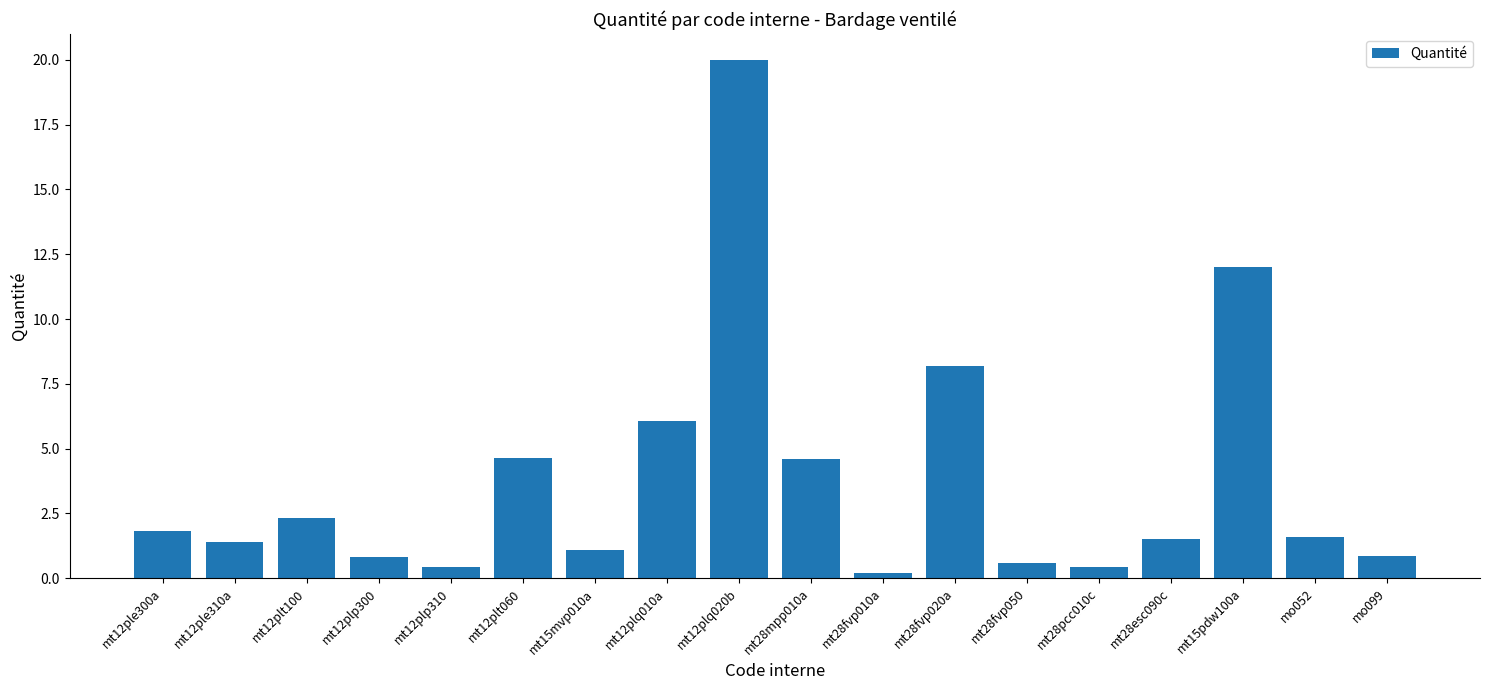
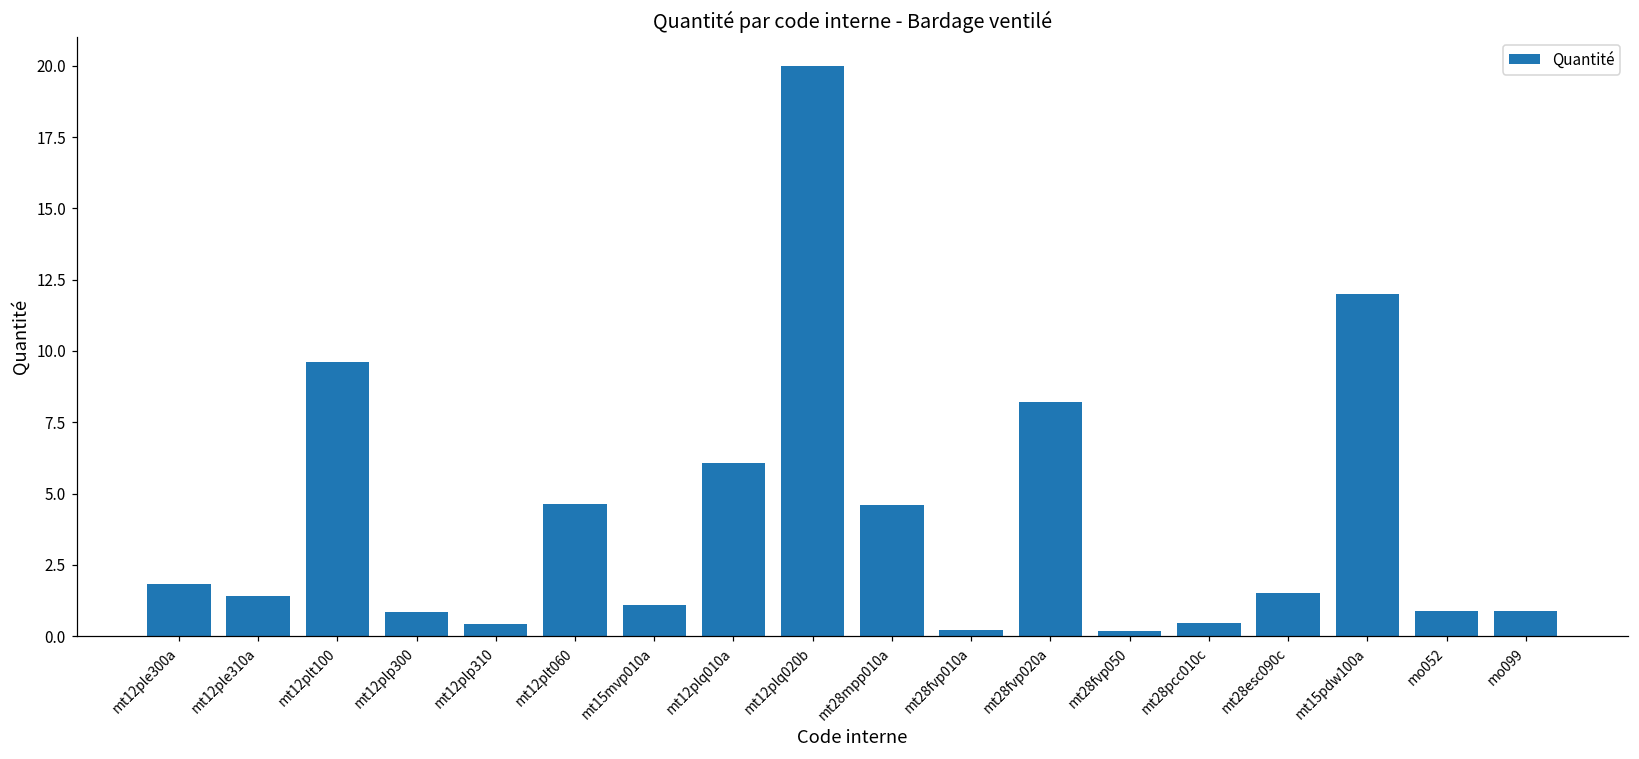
mt12plt100: 2.3 -> 9.6
mt28fvp050: 0.6 -> 0.2
mo052: 1.6 -> 0.9
